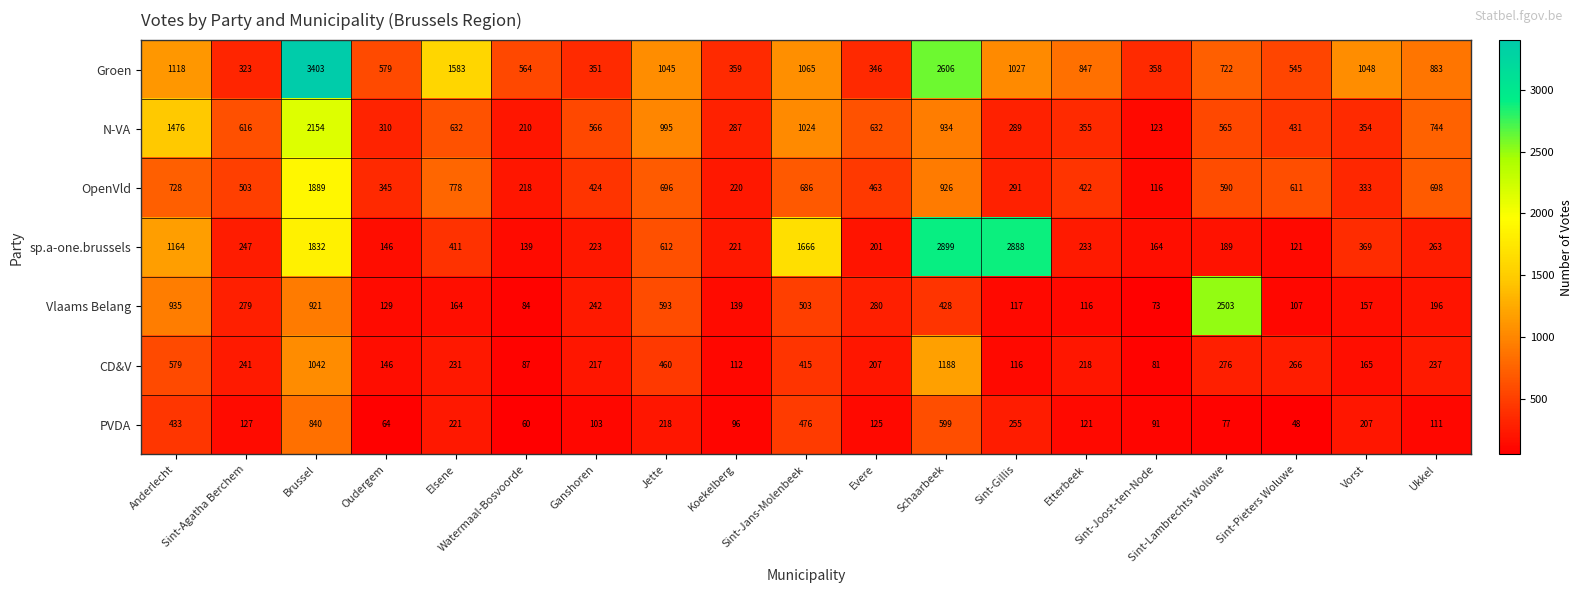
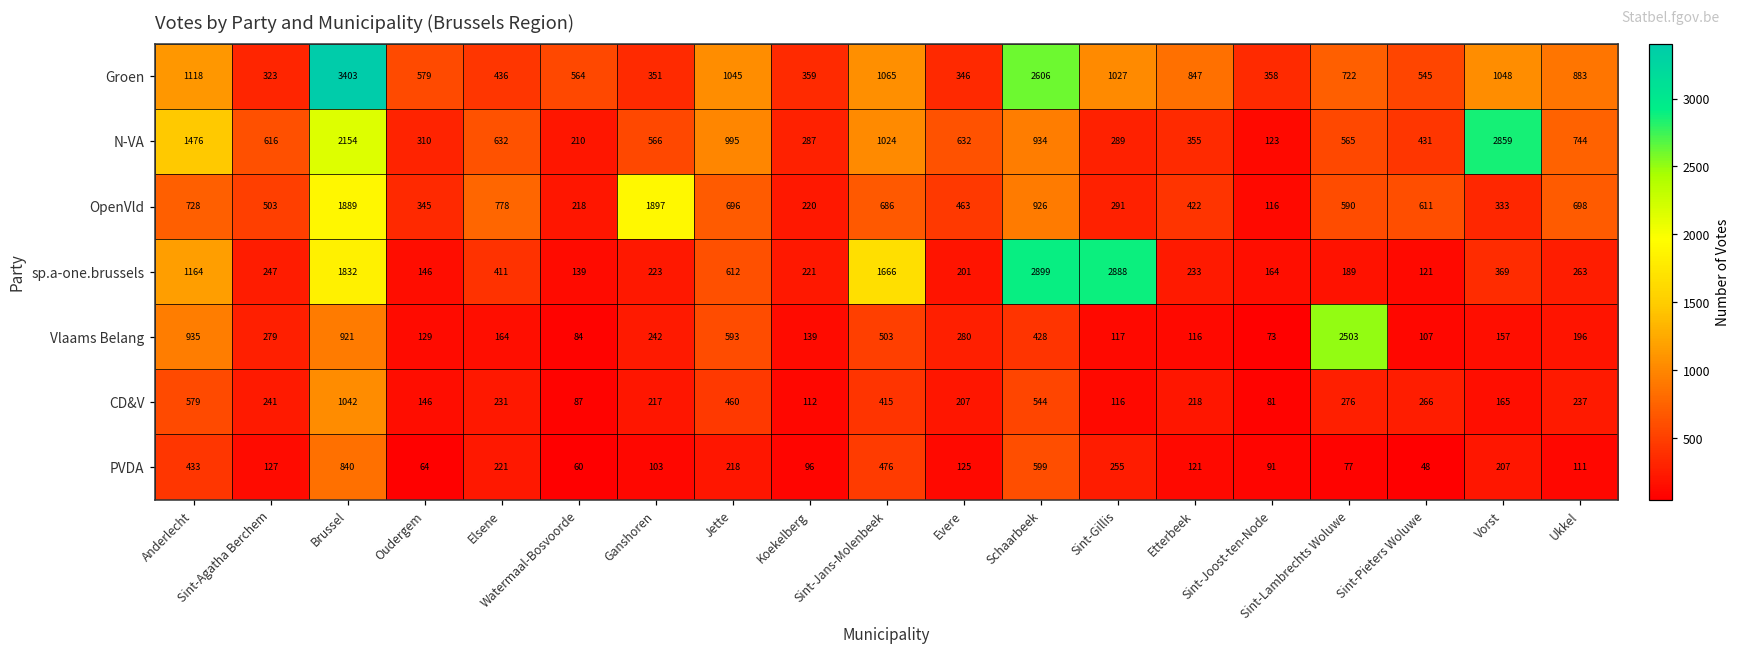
Groen, Elsene: 1583 -> 436
N-VA, Vorst: 354 -> 2859
OpenVld, Ganshoren: 424 -> 1897
CD&V, Schaarbeek: 1188 -> 544
